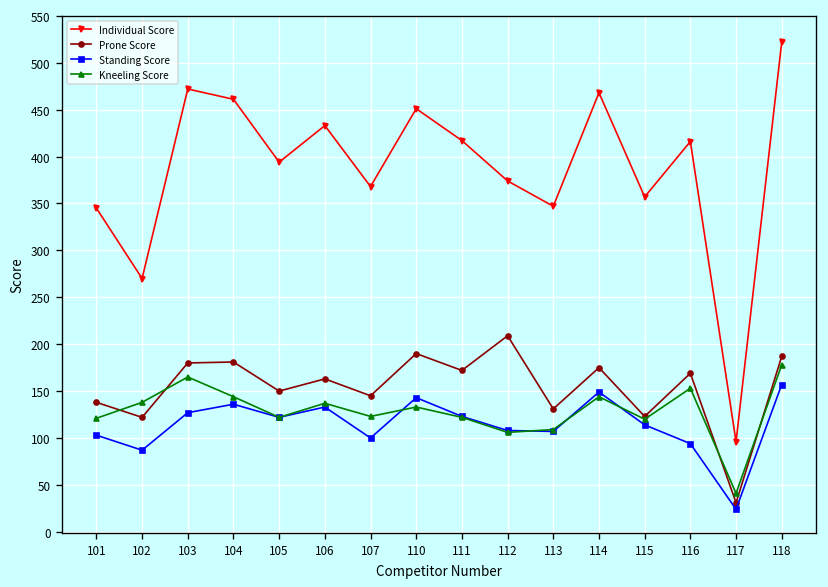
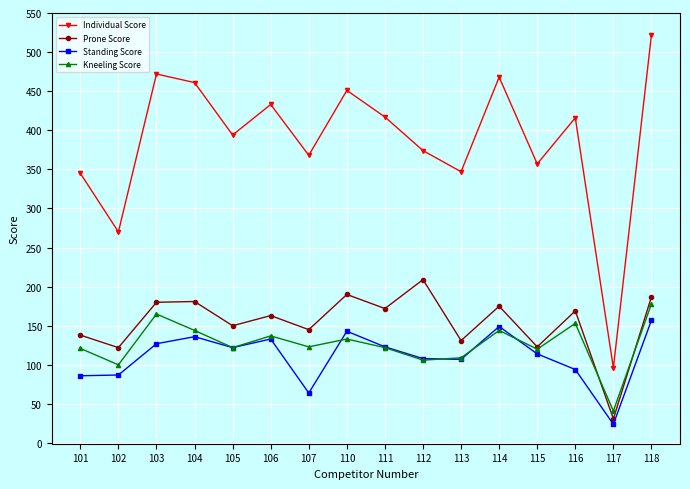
Standing Score, 101: 100 -> 90
Kneeling Score, 102: 140 -> 100
Standing Score, 107: 100 -> 60
